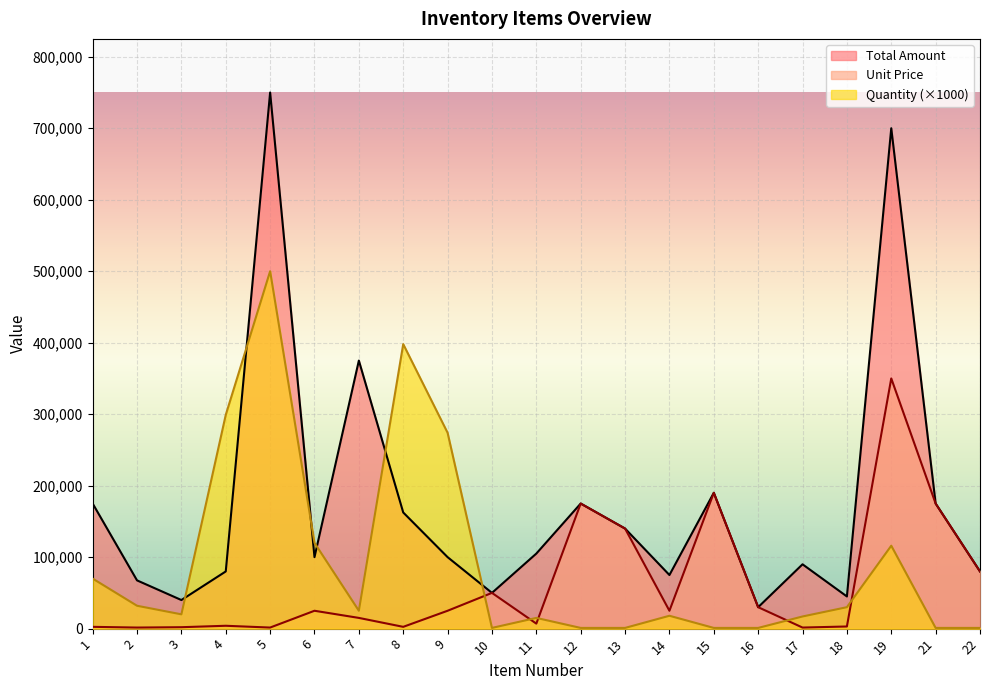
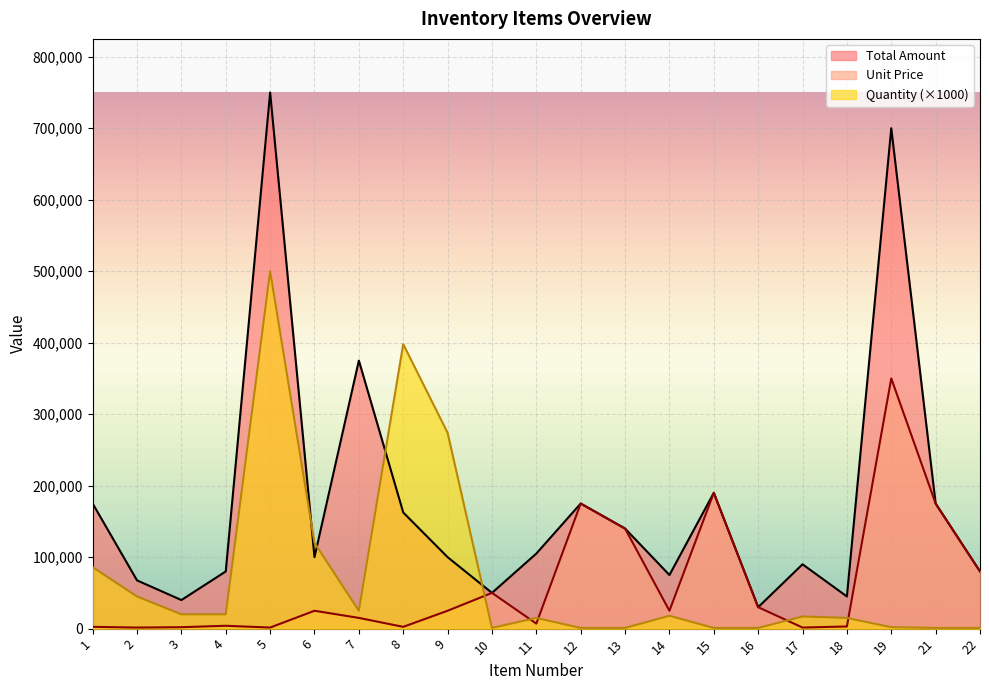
Quantity (×1000), 1: 70,000 -> 90,000
Quantity (×1000), 2: 30,000 -> 50,000
Quantity (×1000), 4: 300,000 -> 20,000
Quantity (×1000), 18: 30,000 -> 20,000
Quantity (×1000), 19: 120,000 -> 0
